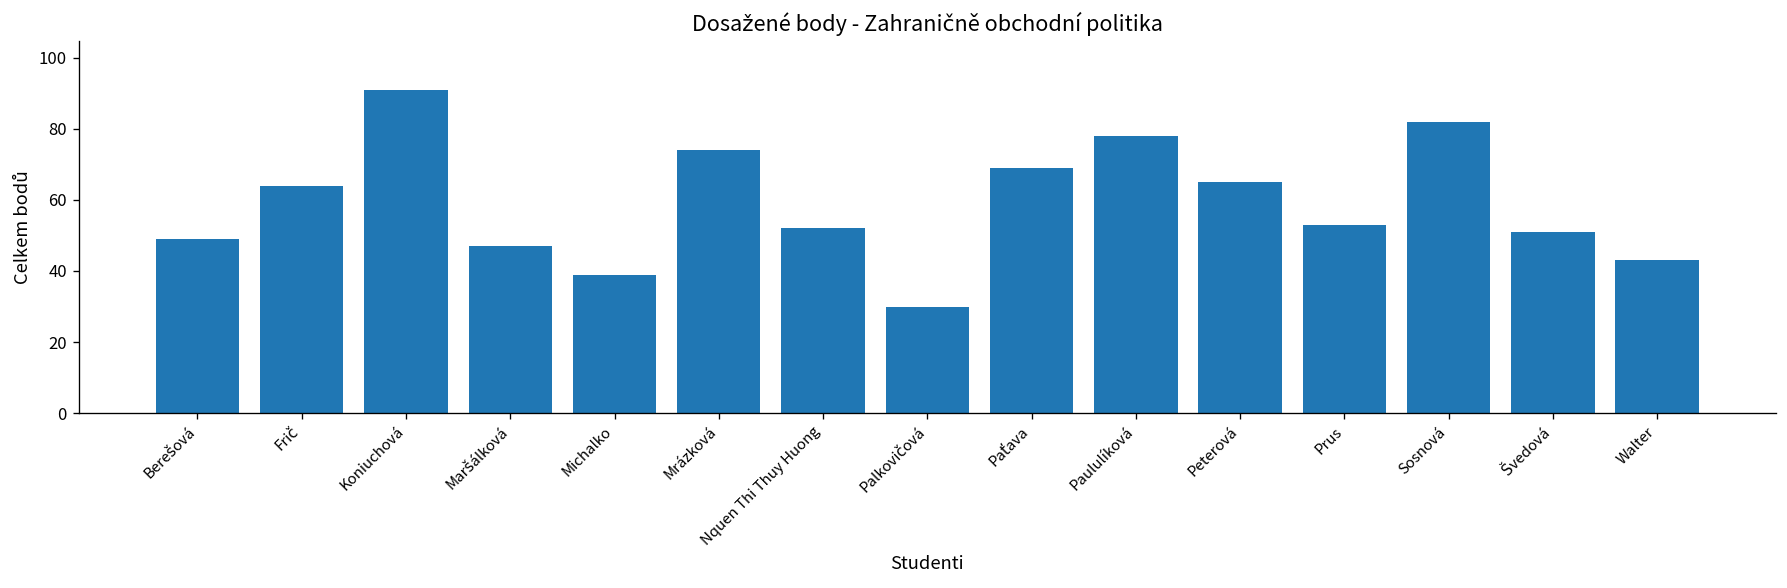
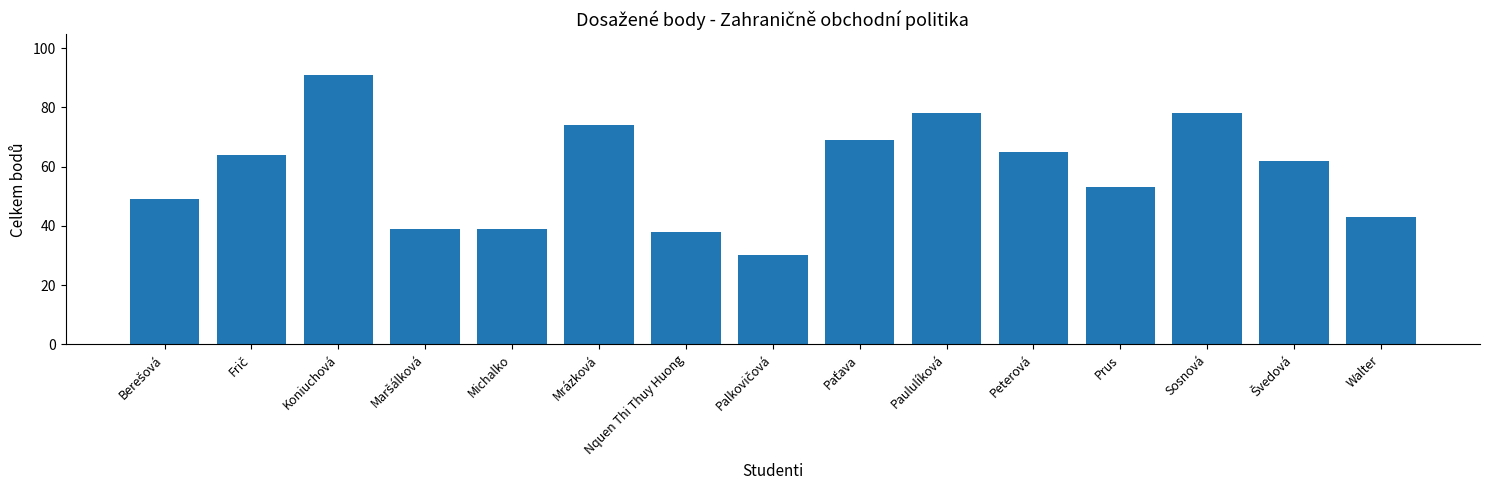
Maršálková: 47 -> 39
Nquen Thi Thuy Huong: 52 -> 38
Sosnová: 82 -> 78
Švedová: 51 -> 62
